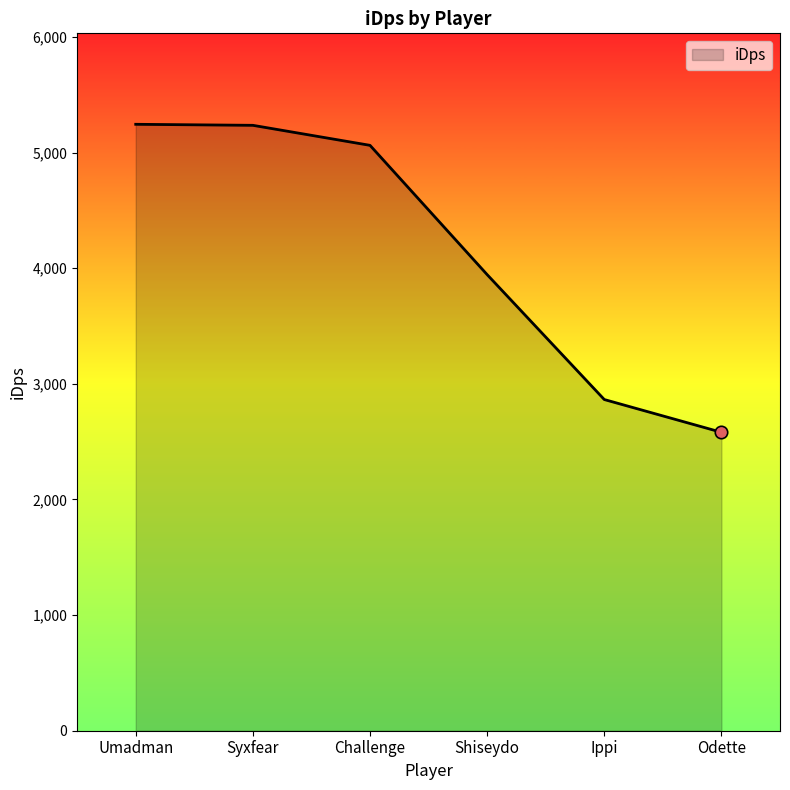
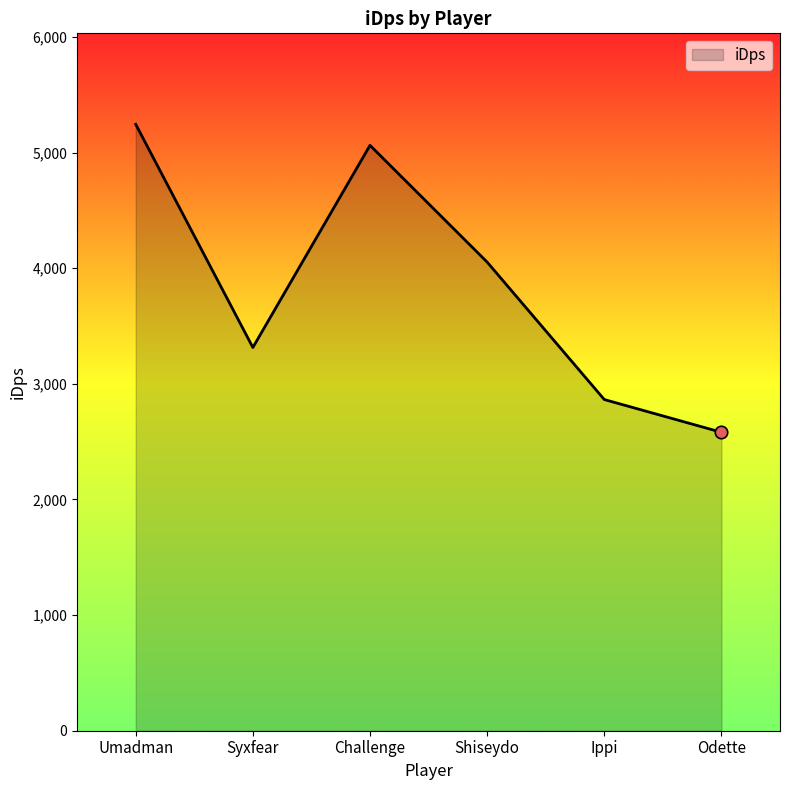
iDps, Syxfear: 5,240 -> 3,310
iDps, Shiseydo: 3,940 -> 4,050
